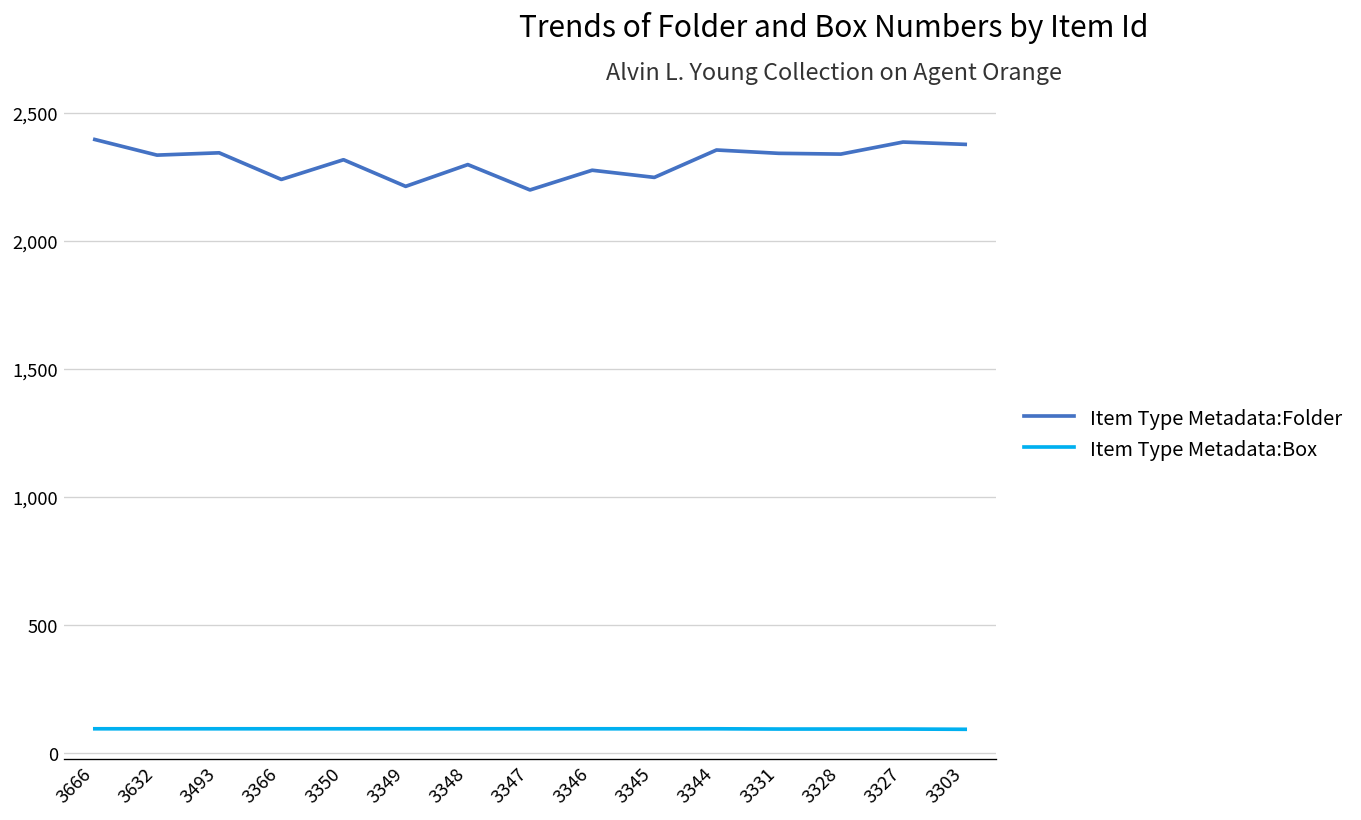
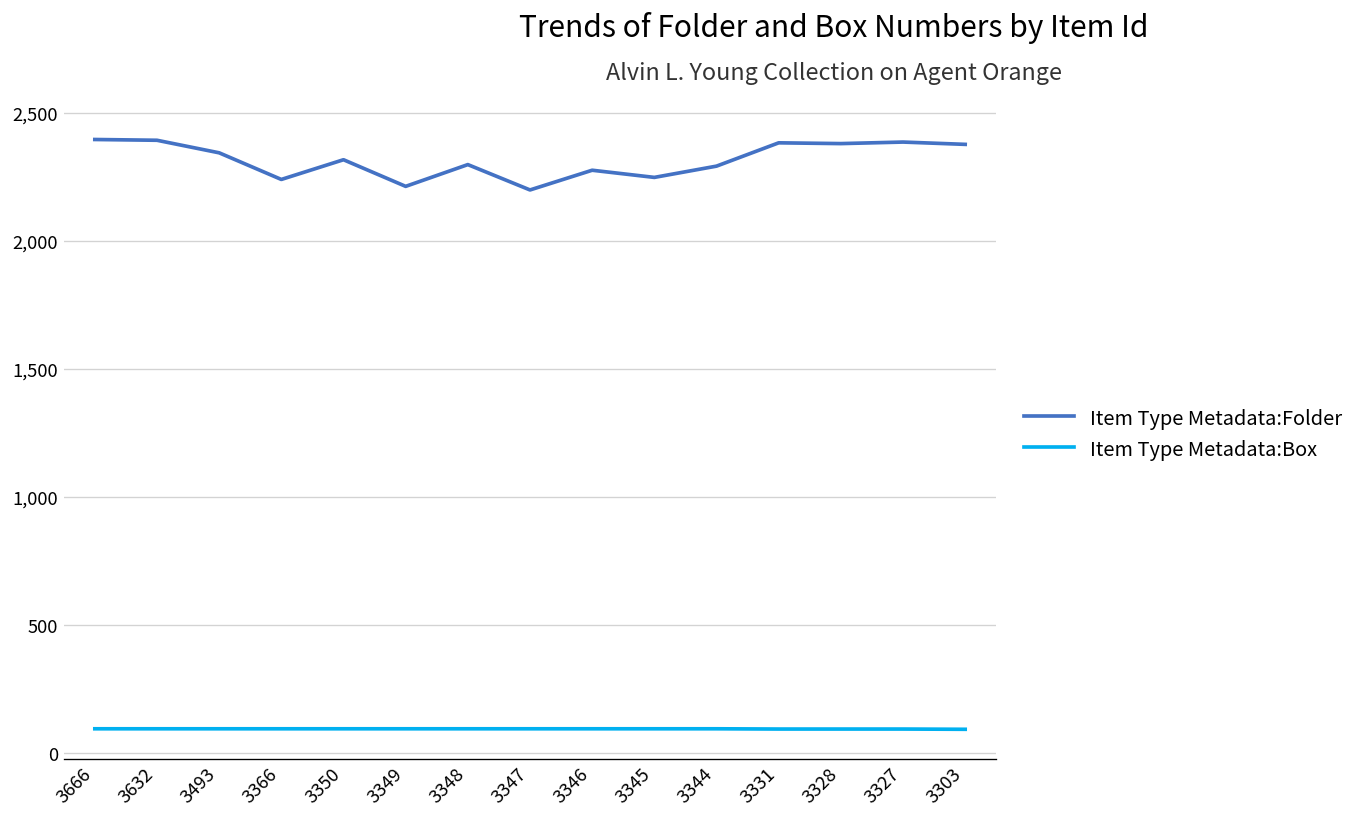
Item Type Metadata:Folder, 3632: 2,330 -> 2,390
Item Type Metadata:Folder, 3344: 2,350 -> 2,290
Item Type Metadata:Folder, 3331: 2,340 -> 2,380
Item Type Metadata:Folder, 3328: 2,340 -> 2,380
